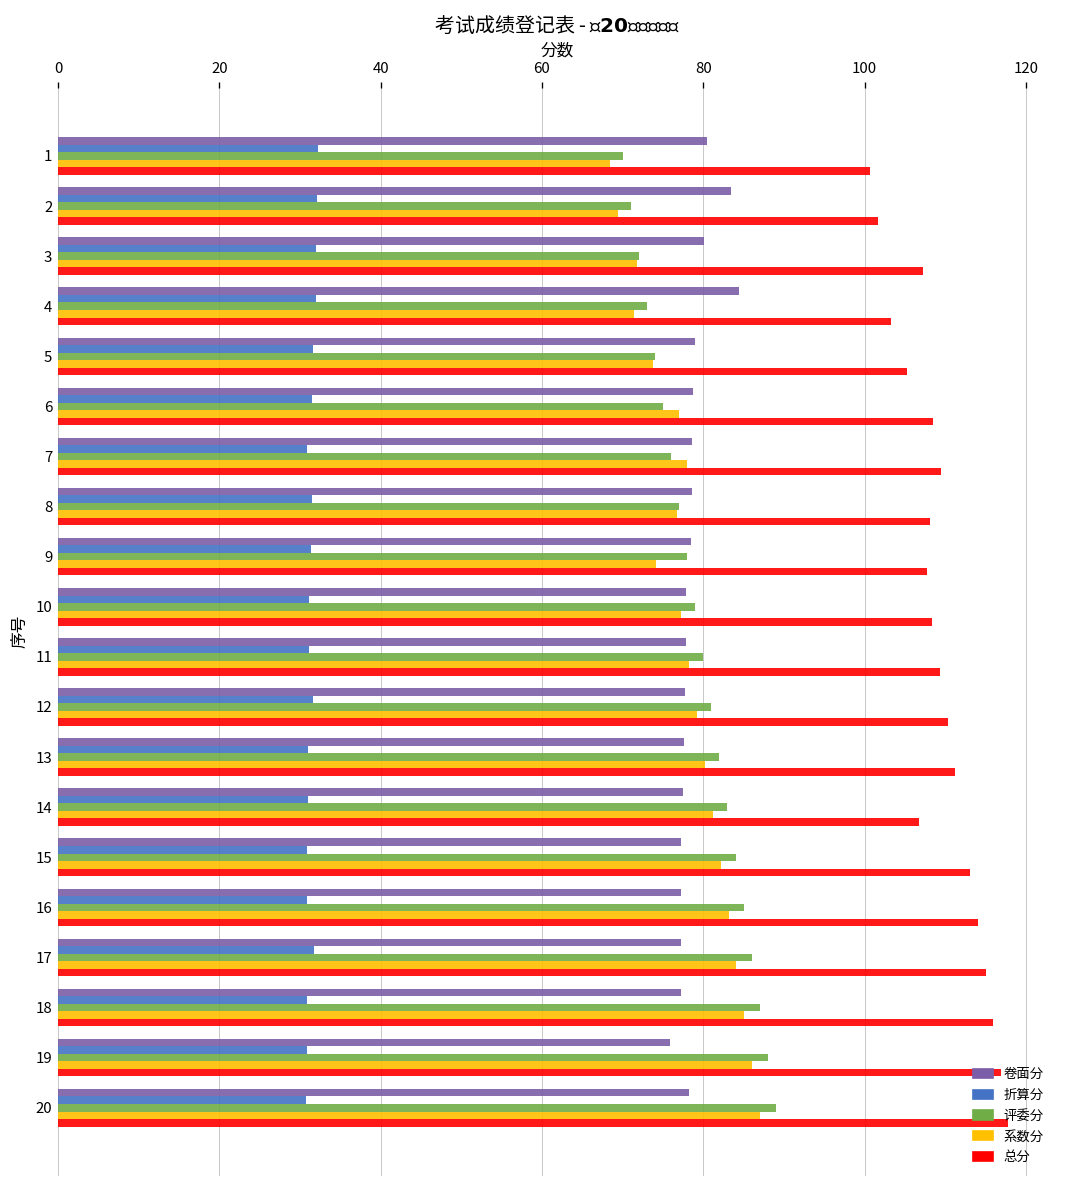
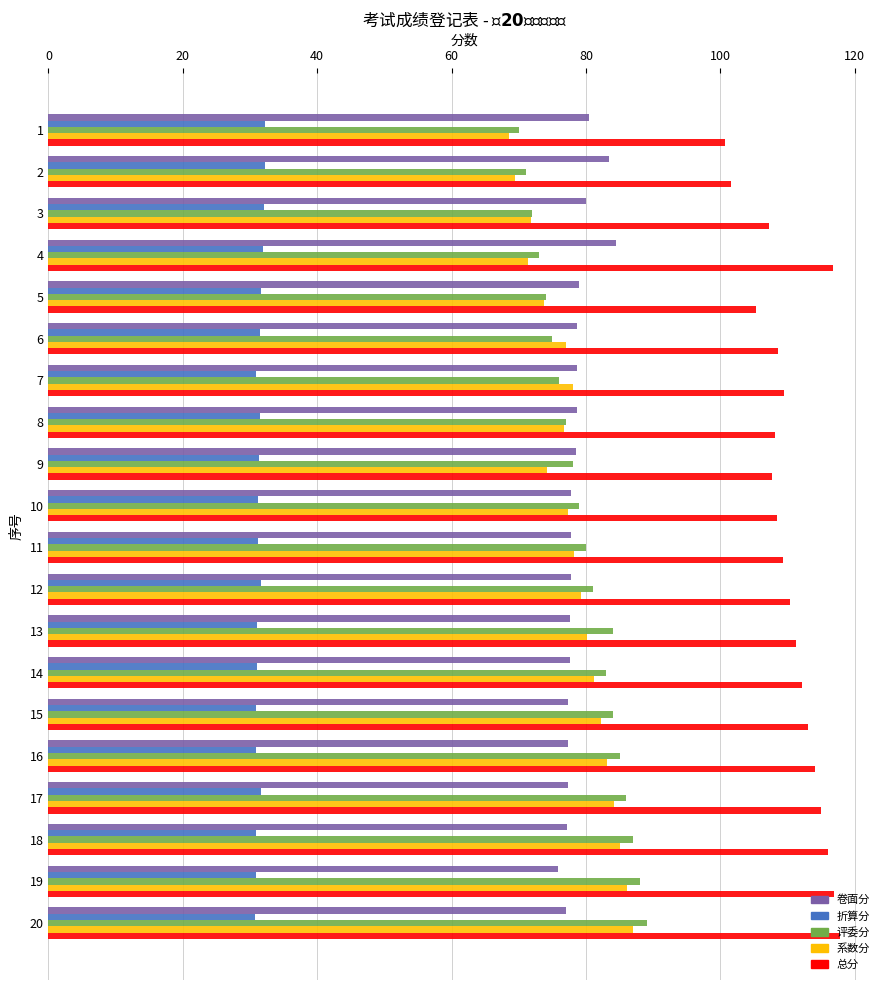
总分, 4: 103 -> 117
评委分, 13: 82 -> 84
总分, 14: 107 -> 112
卷面分, 20: 78 -> 77
